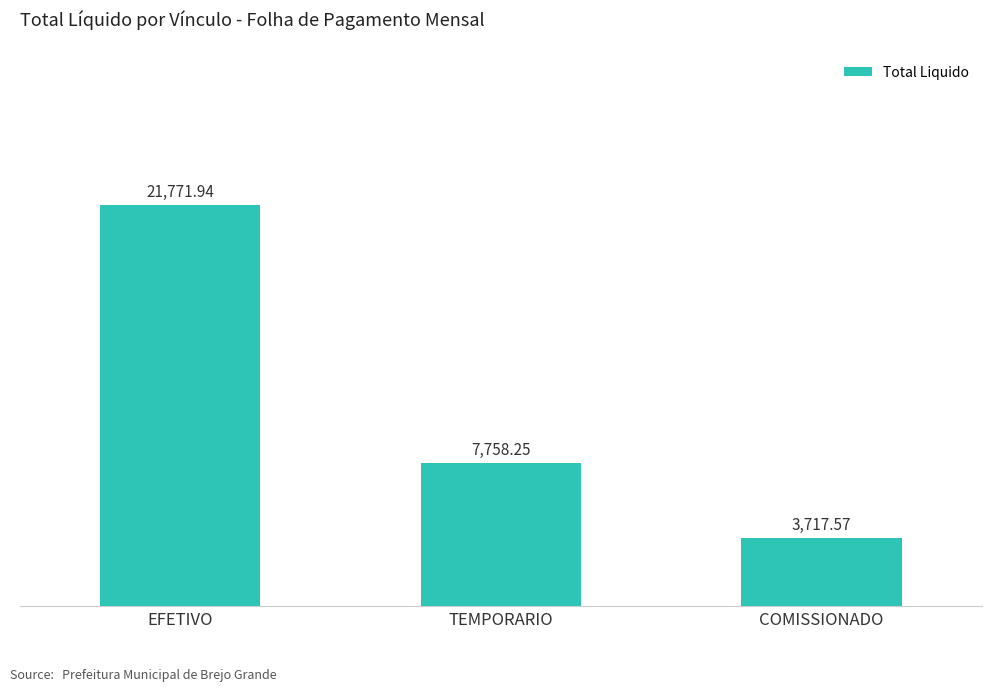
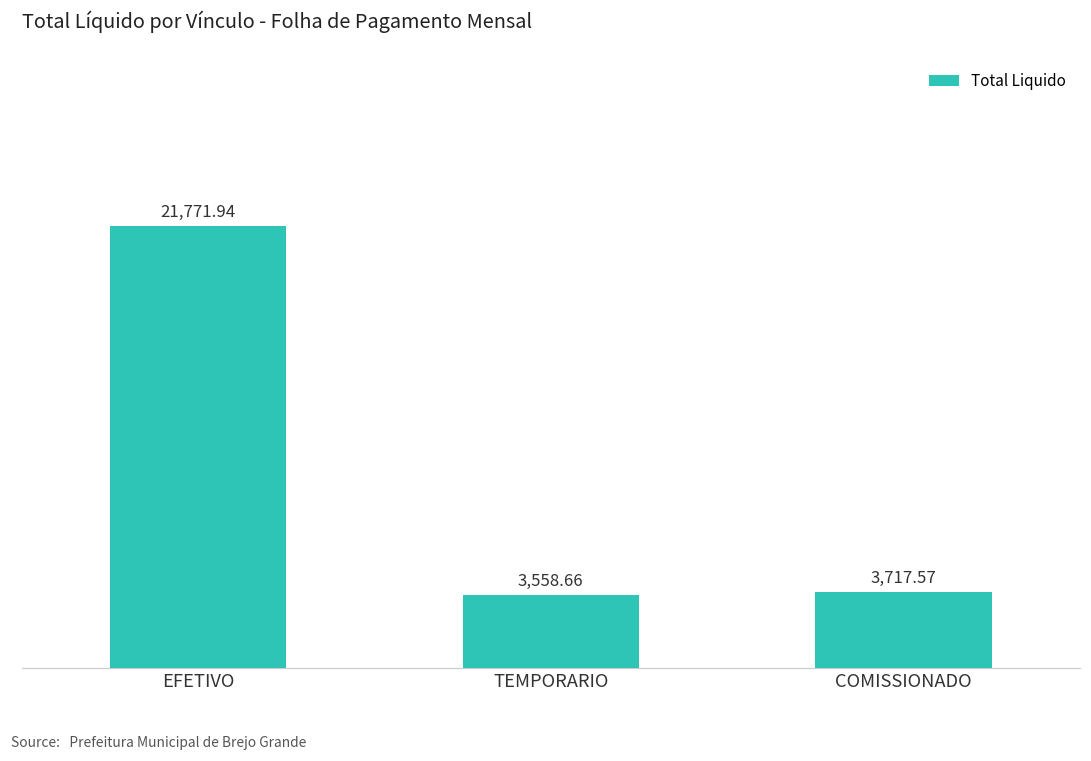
TEMPORARIO: 7,758.25 -> 3,558.66
